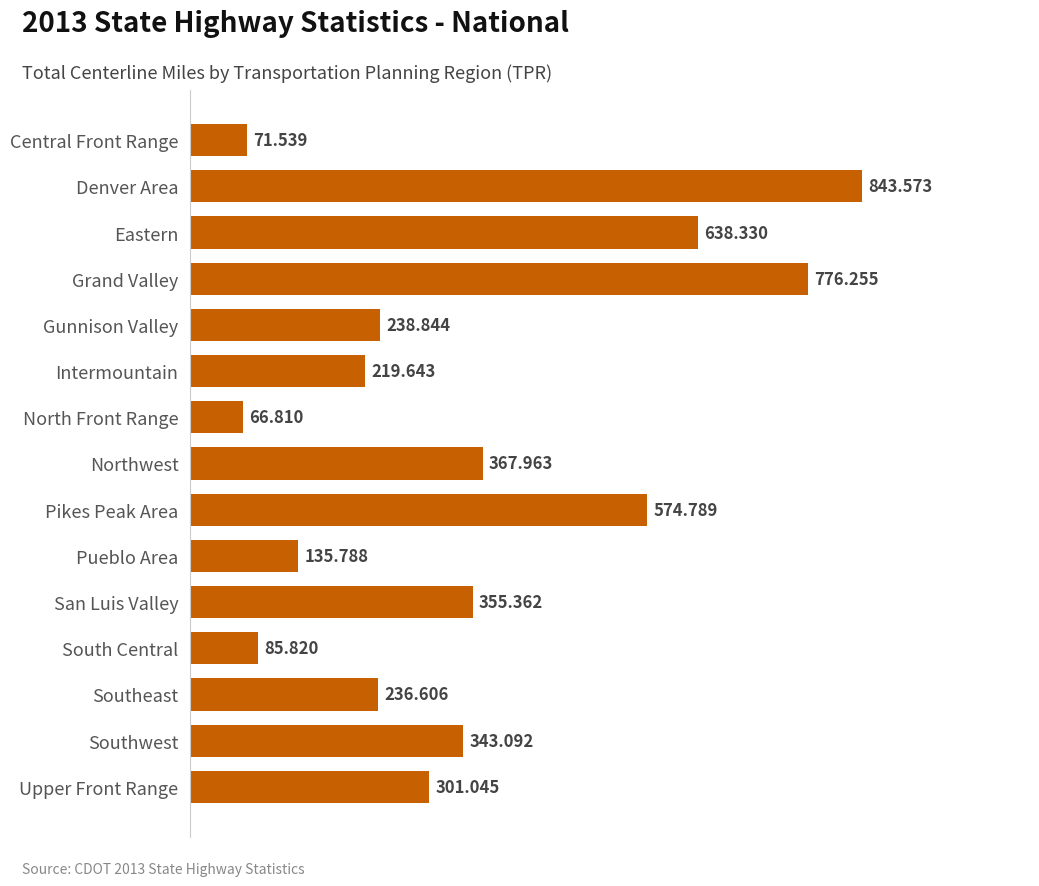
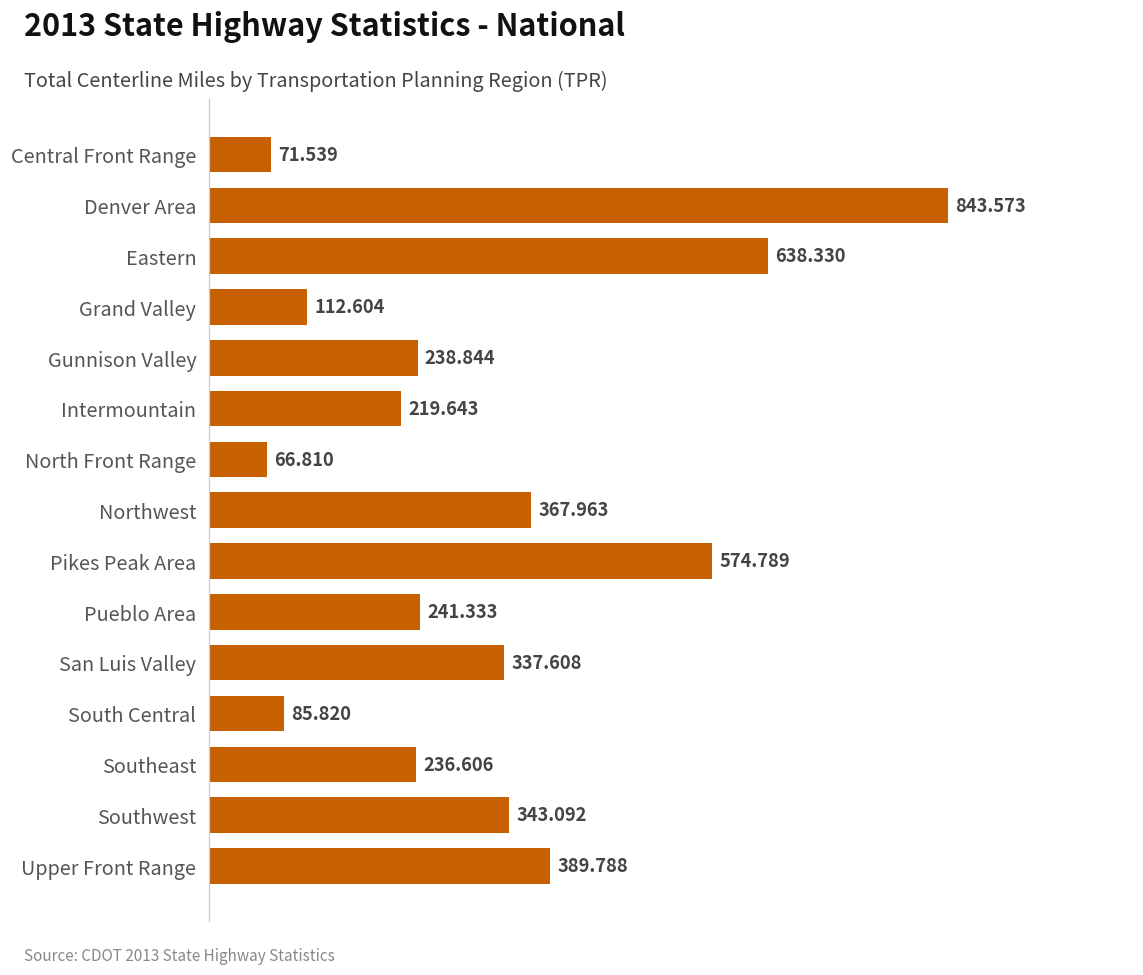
Grand Valley: 776.255 -> 112.604
Pueblo Area: 135.788 -> 241.333
San Luis Valley: 355.362 -> 337.608
Upper Front Range: 301.045 -> 389.788
